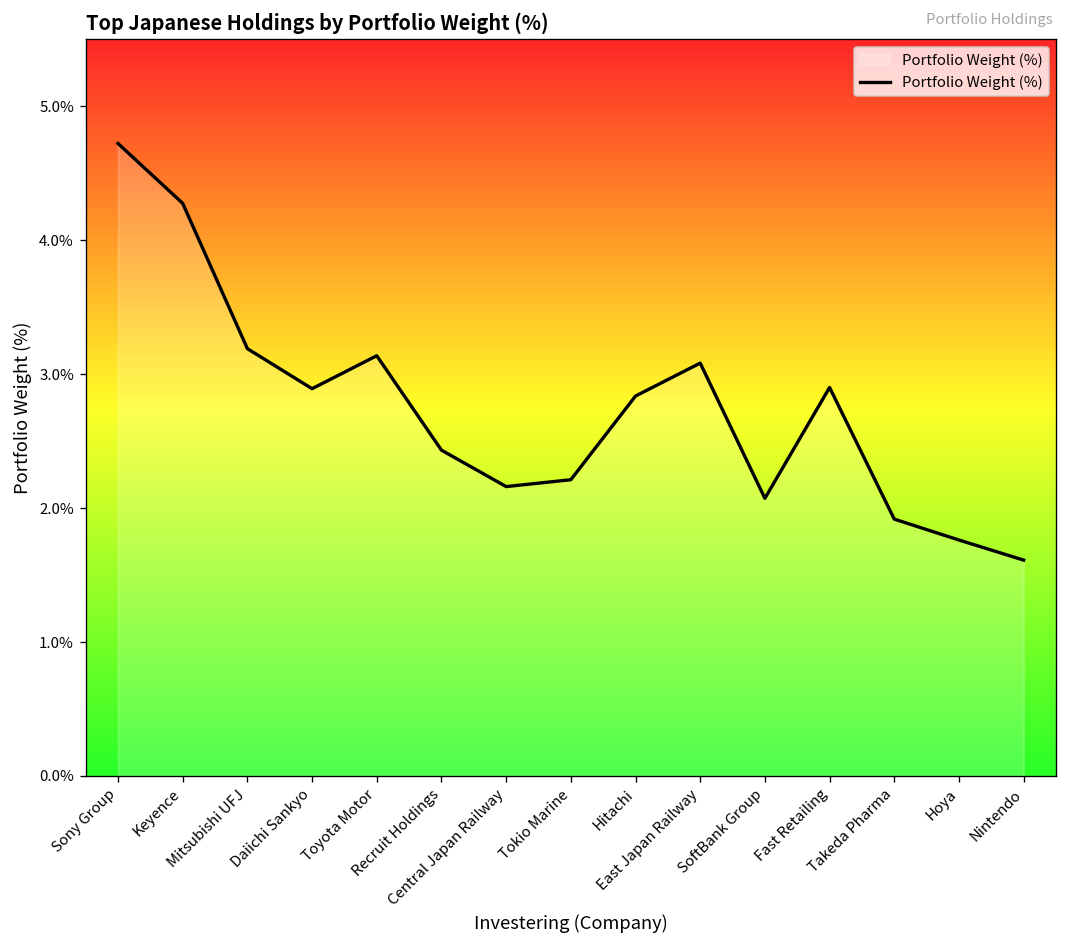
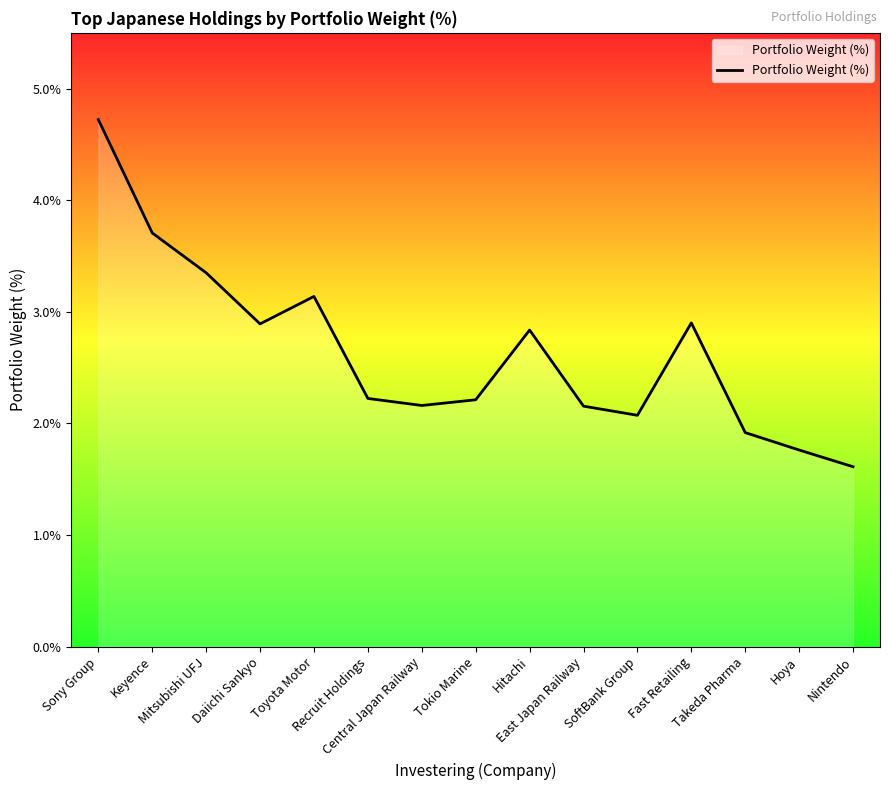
Keyence: 4.28% -> 3.71%
Mitsubishi UFJ: 3.19% -> 3.35%
Recruit Holdings: 2.43% -> 2.22%
East Japan Railway: 3.08% -> 2.16%
